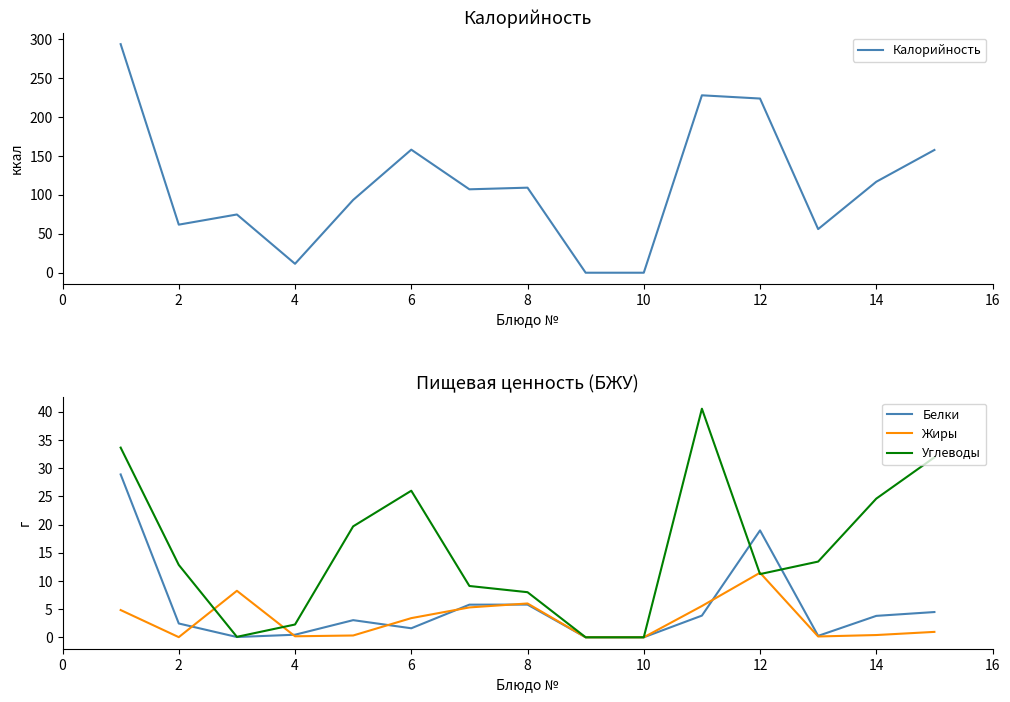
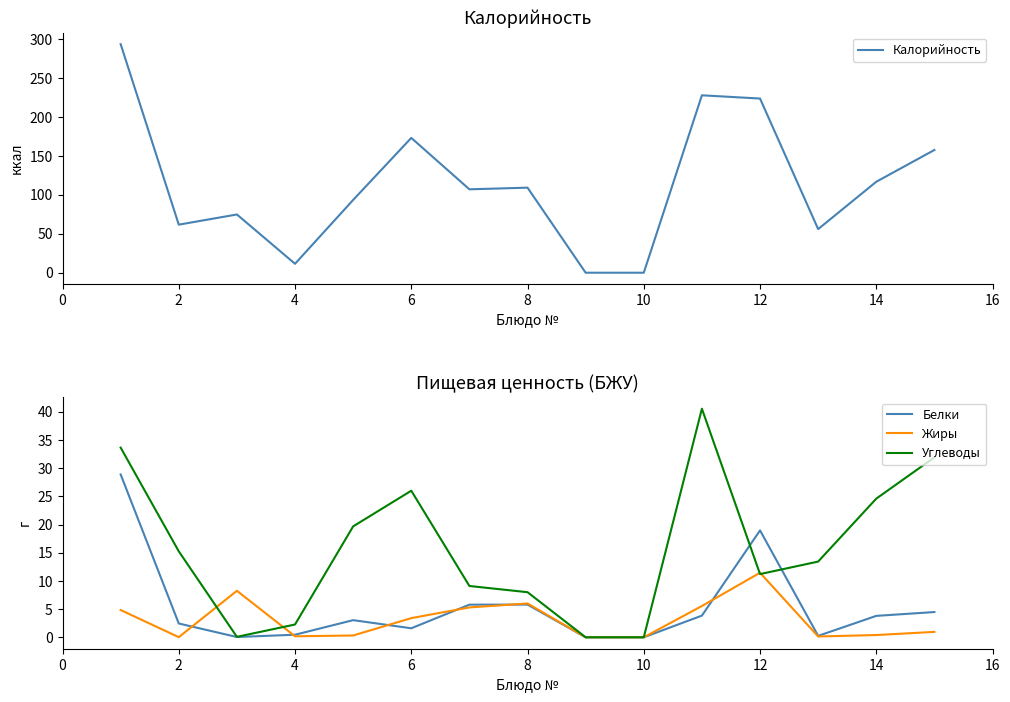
Калорийность, 6: 160 -> 170
Пищевая ценность (БЖУ), Углеводы, 2: 13 -> 15
